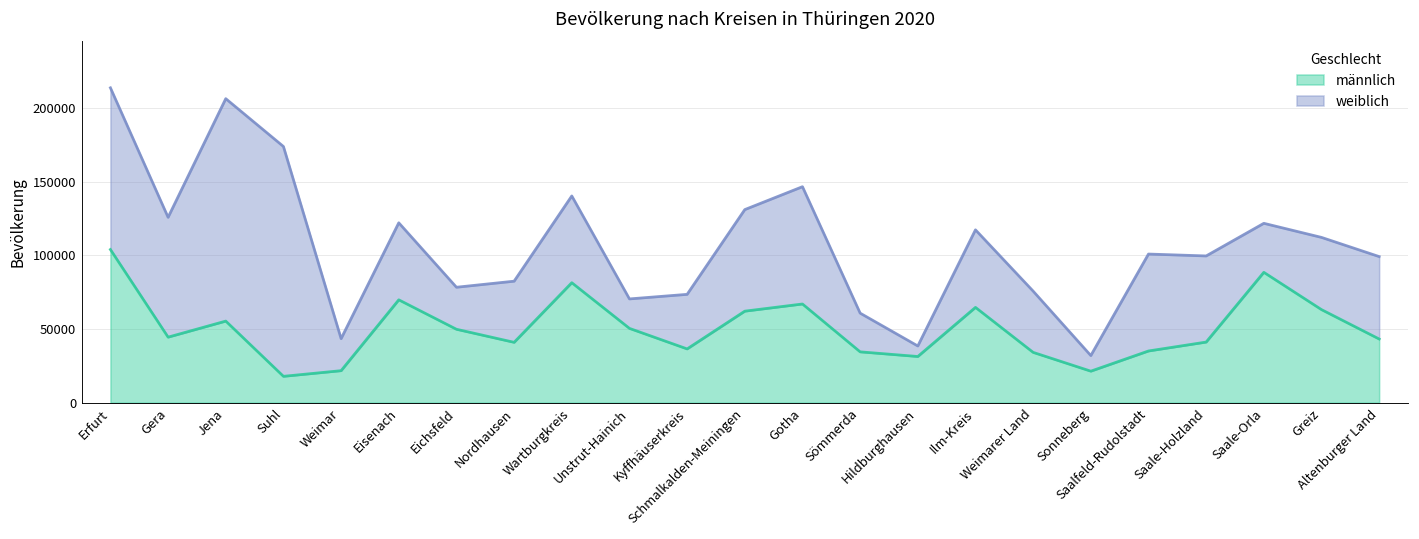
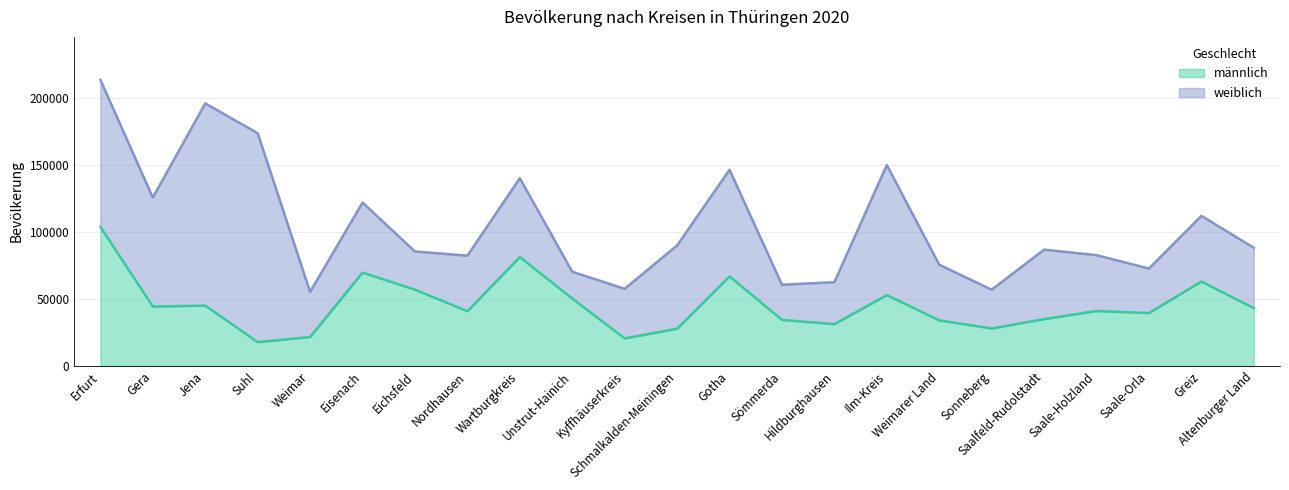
männlich, Jena: 55000 -> 45000
weiblich, Weimar: 22000 -> 34000
männlich, Eichsfeld: 50000 -> 57000
männlich, Kyffhäuserkreis: 36000 -> 21000
männlich, Schmalkalden-Meiningen: 62000 -> 28000
weiblich, Schmalkalden-Meiningen: 69000 -> 62000
weiblich, Hildburghausen: 7000 -> 31000
männlich, Ilm-Kreis: 65000 -> 53000
weiblich, Ilm-Kreis: 53000 -> 97000
männlich, Sonneberg: 21000 -> 28000
weiblich, Sonneberg: 11000 -> 29000
weiblich, Saalfeld-Rudolstadt: 66000 -> 52000
weiblich, Saale-Holzland: 58000 -> 42000
männlich, Saale-Orla: 88000 -> 40000
weiblich, Altenburger Land: 56000 -> 45000
